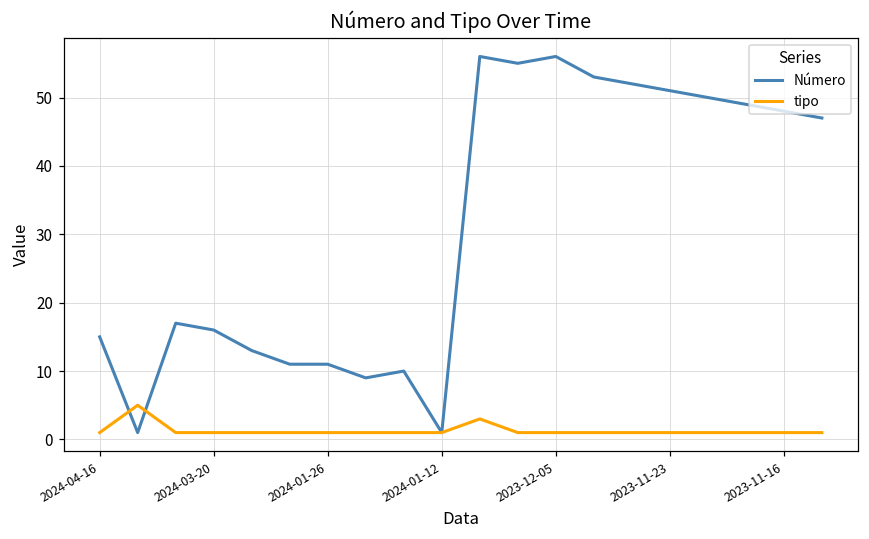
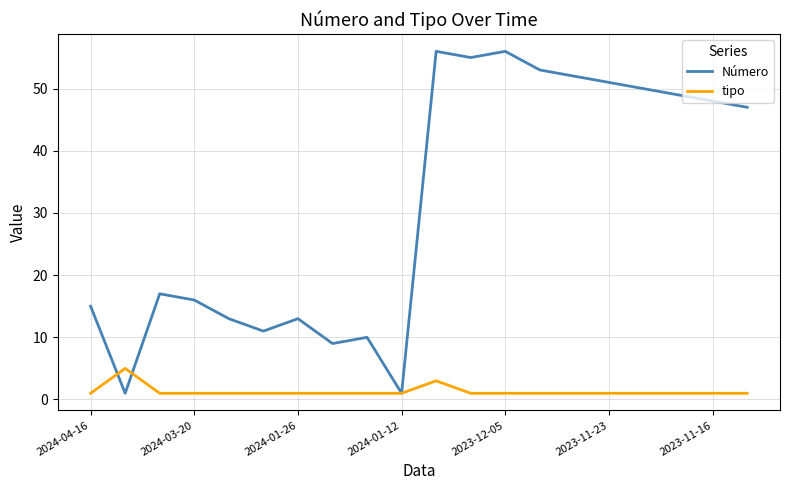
Número, 2024-01-26: 11 -> 13
